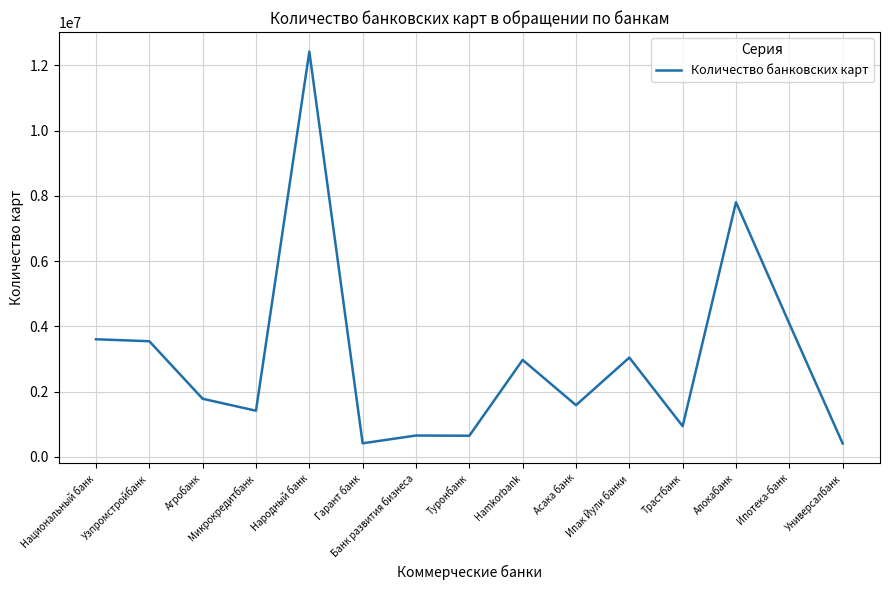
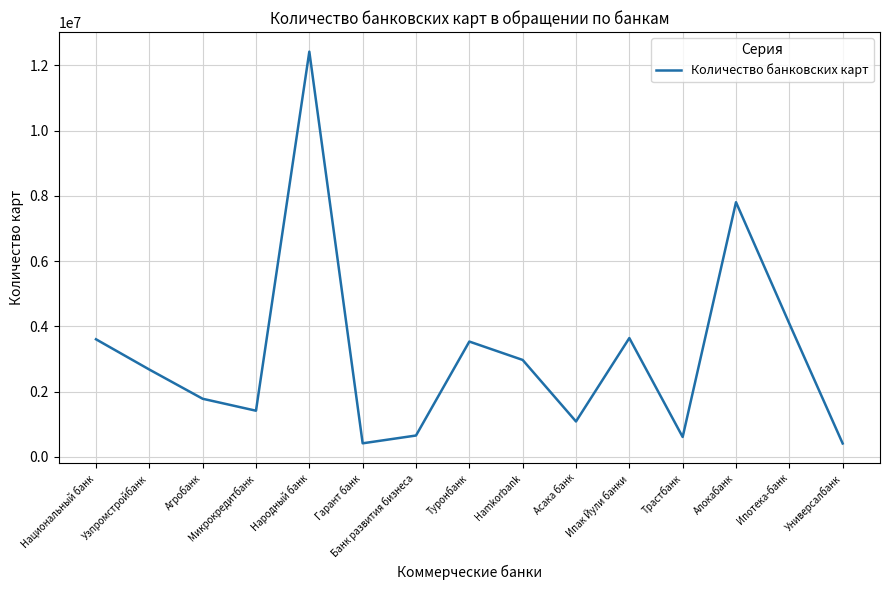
Узпромстройбанк: 3500000 -> 2700000
Туронбанк: 600000 -> 3500000
Асака банк: 1600000 -> 1100000
Ипак Йули банки: 3000000 -> 3600000
Трастбанк: 900000 -> 600000
